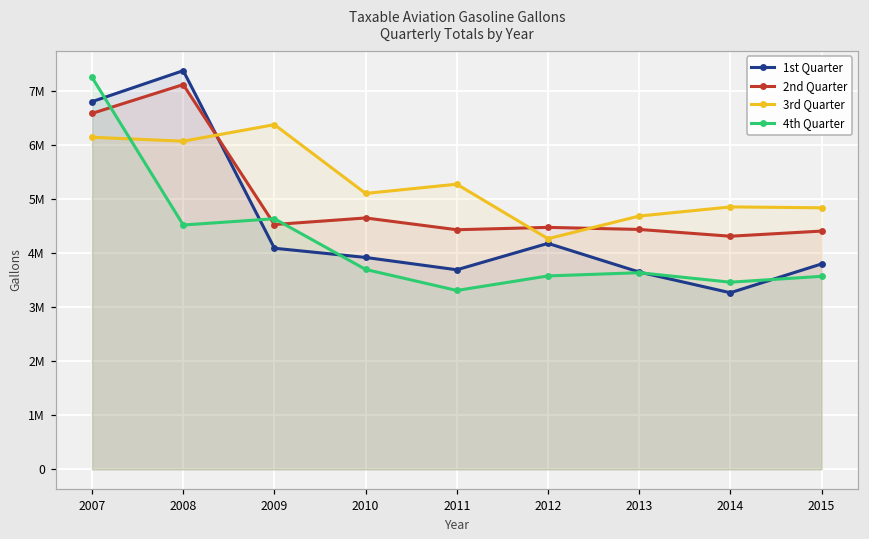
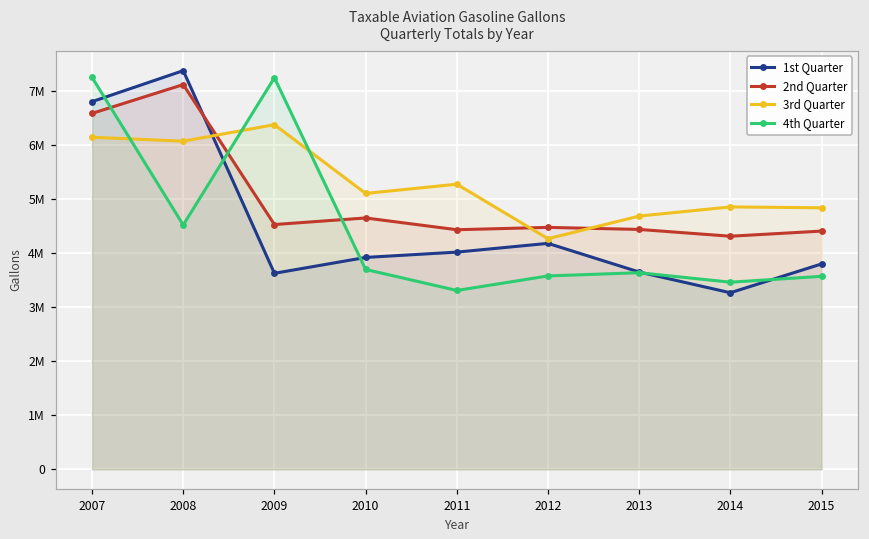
1st Quarter, 2009: 4100000 -> 3600000
4th Quarter, 2009: 4600000 -> 7300000
1st Quarter, 2011: 3700000 -> 4000000
